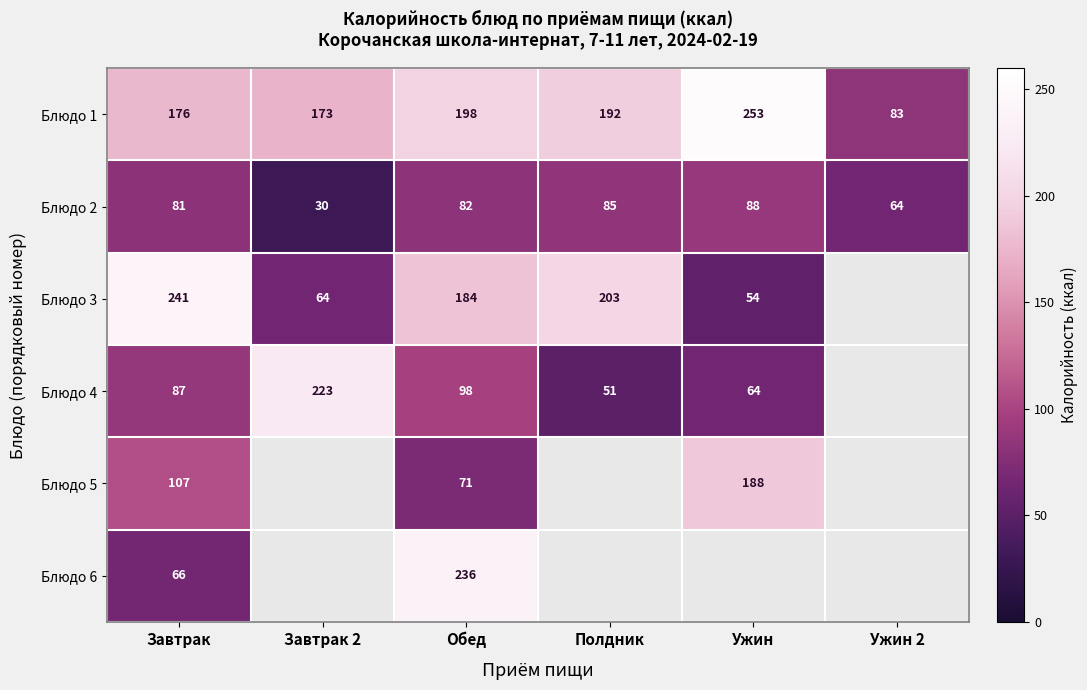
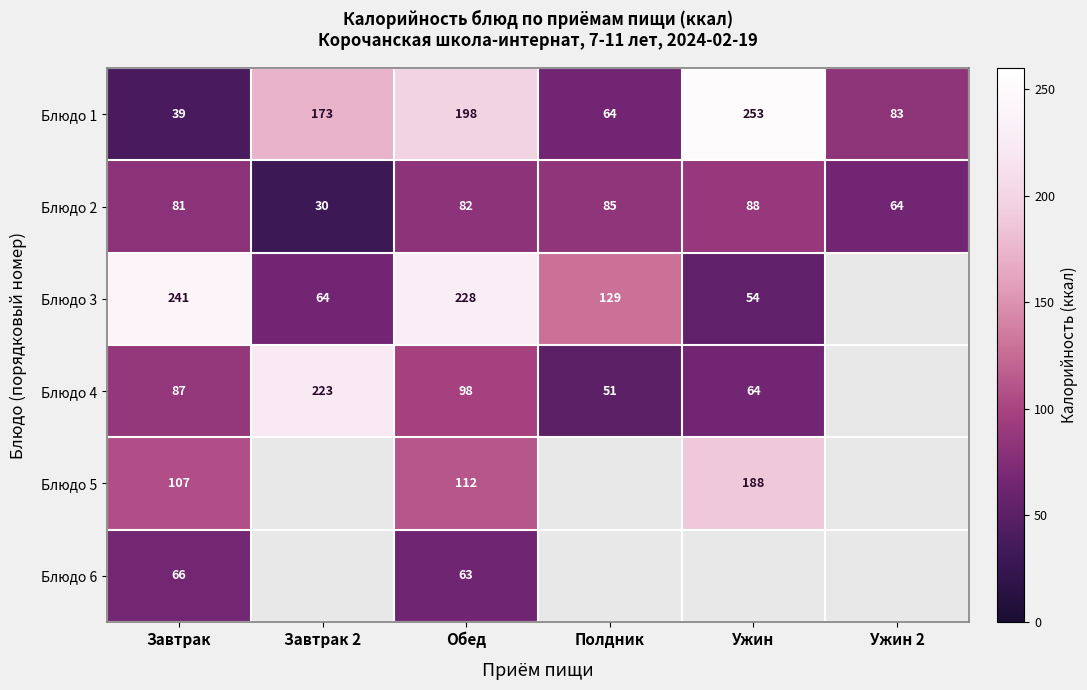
Блюдо 1, Завтрак: 176 -> 39
Блюдо 1, Полдник: 192 -> 64
Блюдо 3, Обед: 184 -> 228
Блюдо 3, Полдник: 203 -> 129
Блюдо 5, Обед: 71 -> 112
Блюдо 6, Обед: 236 -> 63
